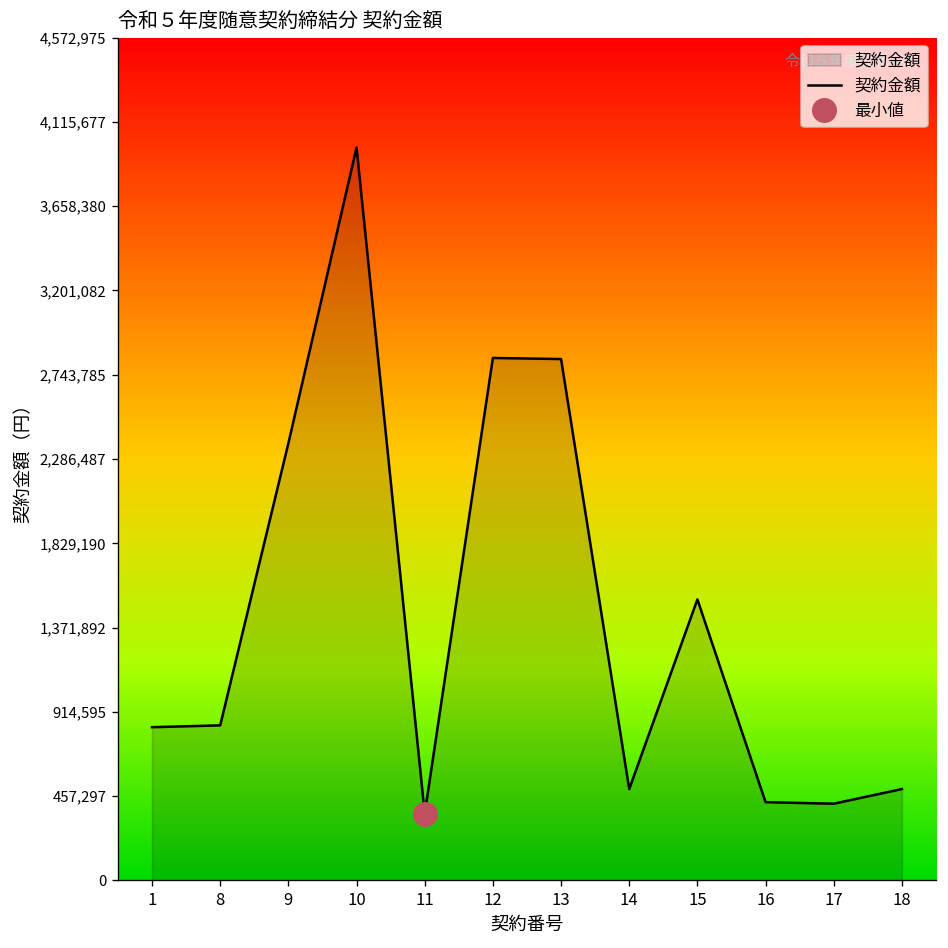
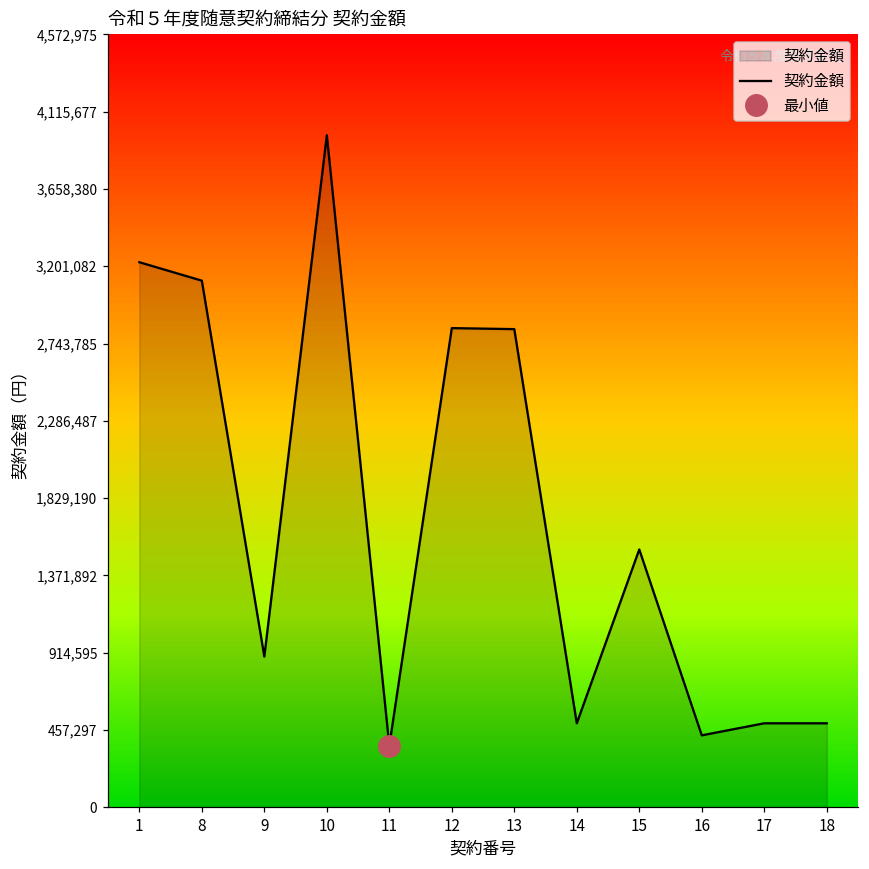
契約金額, 1: 830,000 -> 3,220,000
契約金額, 8: 840,000 -> 3,120,000
契約金額, 9: 2,370,000 -> 890,000
契約金額, 17: 420,000 -> 500,000
